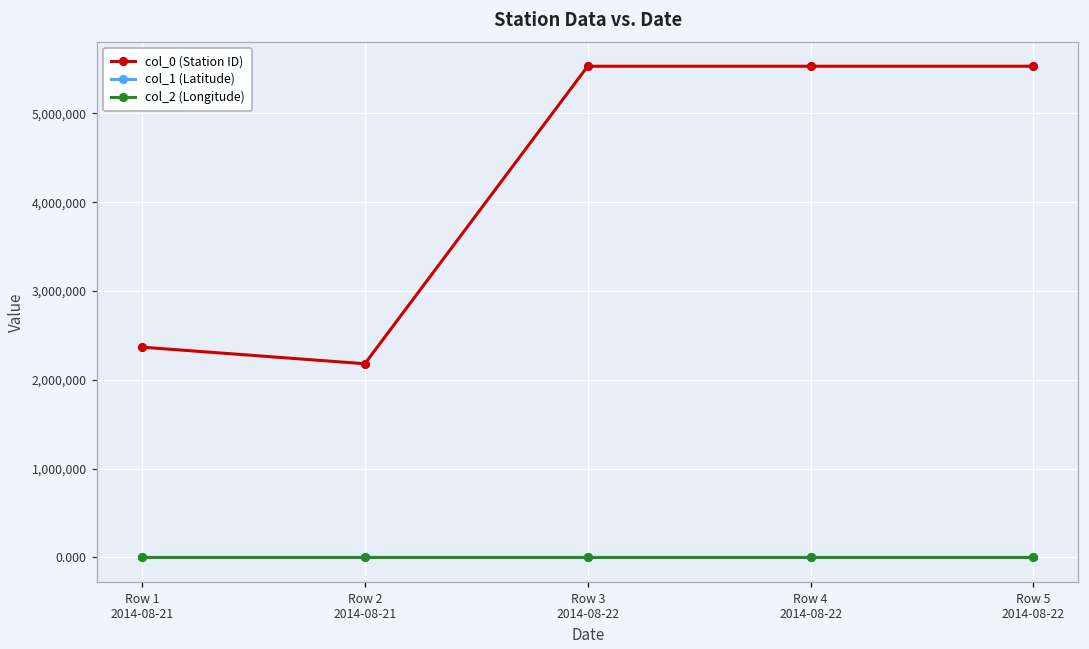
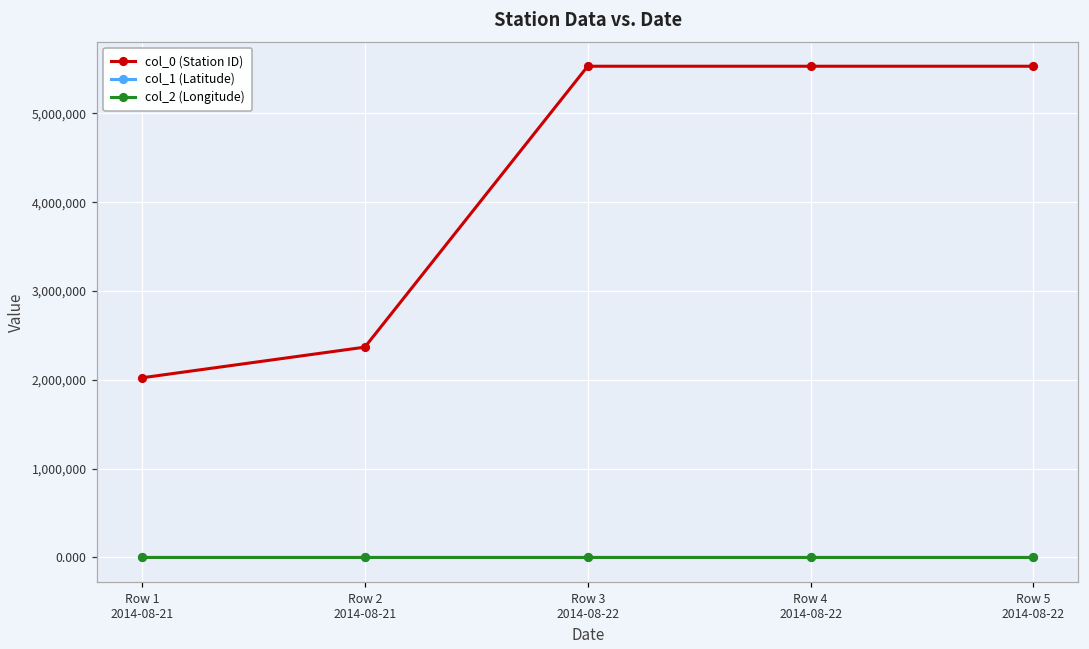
col_0 (Station ID), Row 1 2014-08-21: 2,400,000 -> 2,000,000
col_0 (Station ID), Row 2 2014-08-21: 2,200,000 -> 2,400,000
